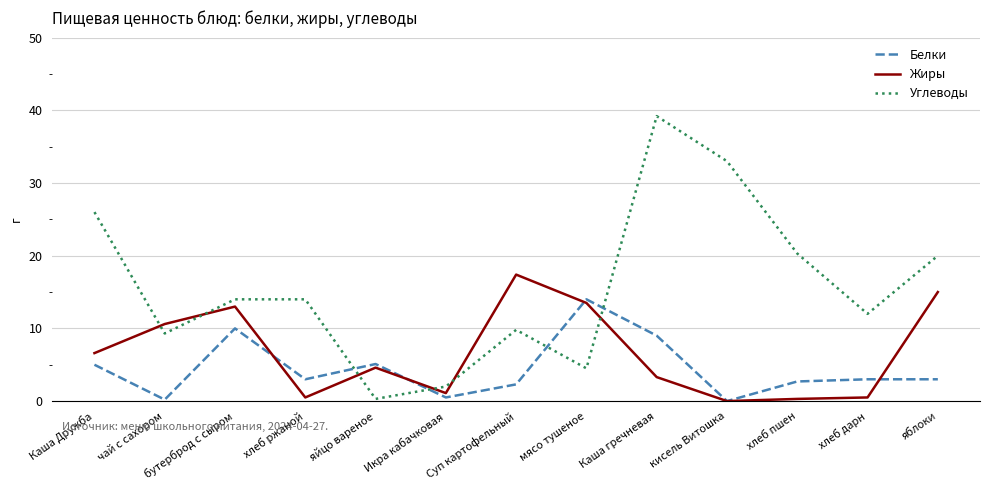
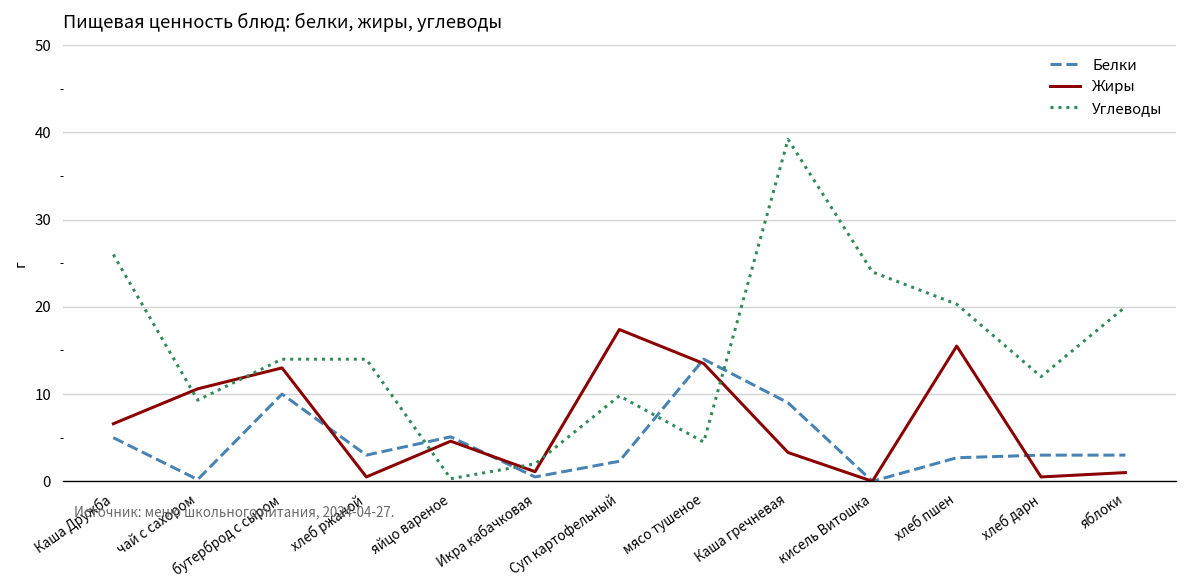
Углеводы, кисель Витошка: 33 -> 24
Жиры, хлеб пшен: 0 -> 16
Жиры, яблоки: 15 -> 1
